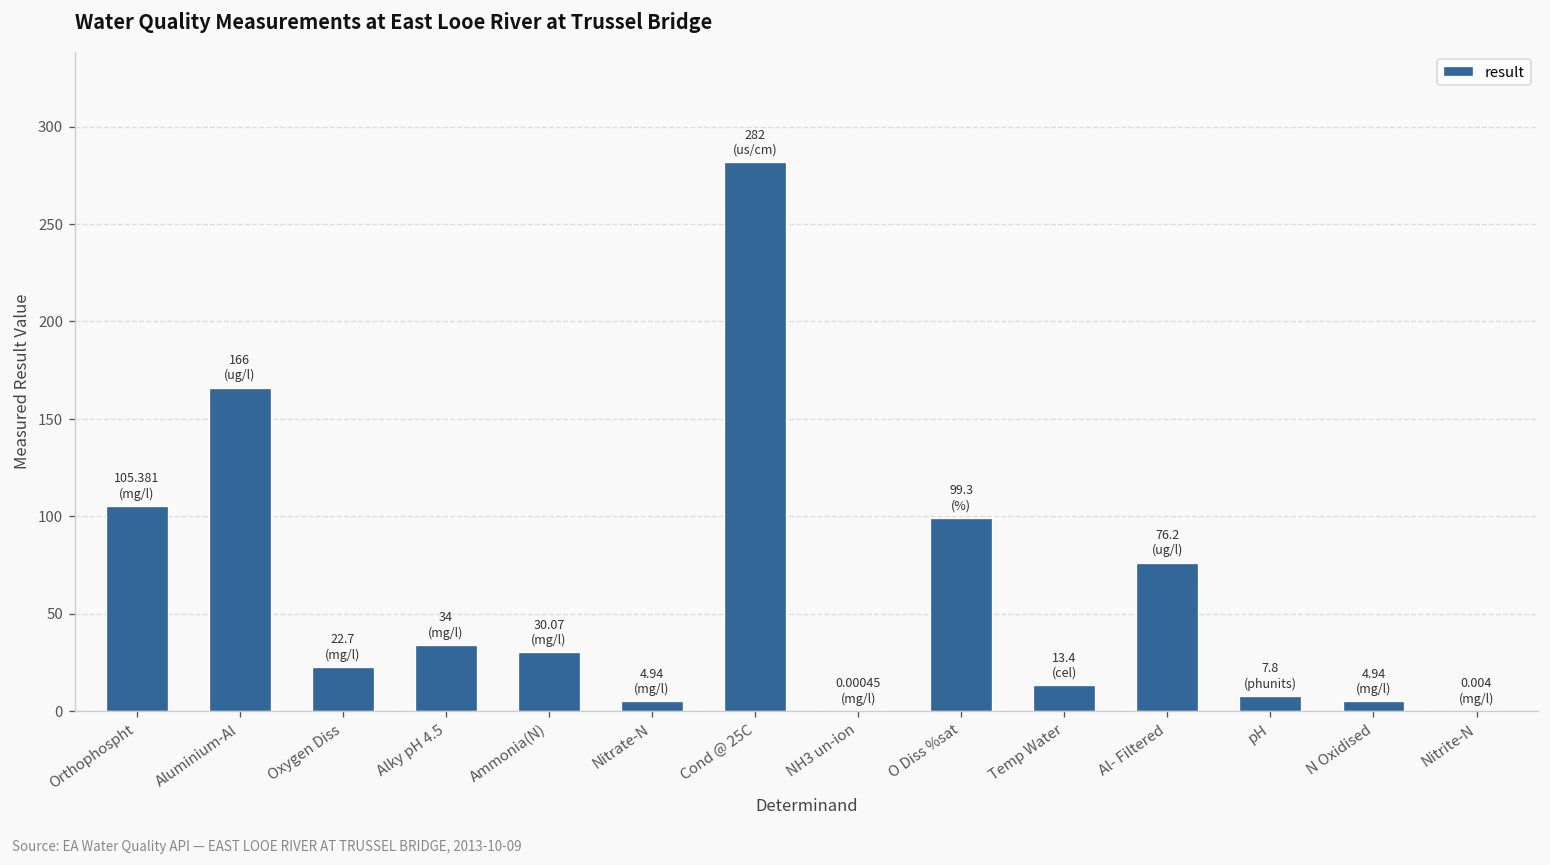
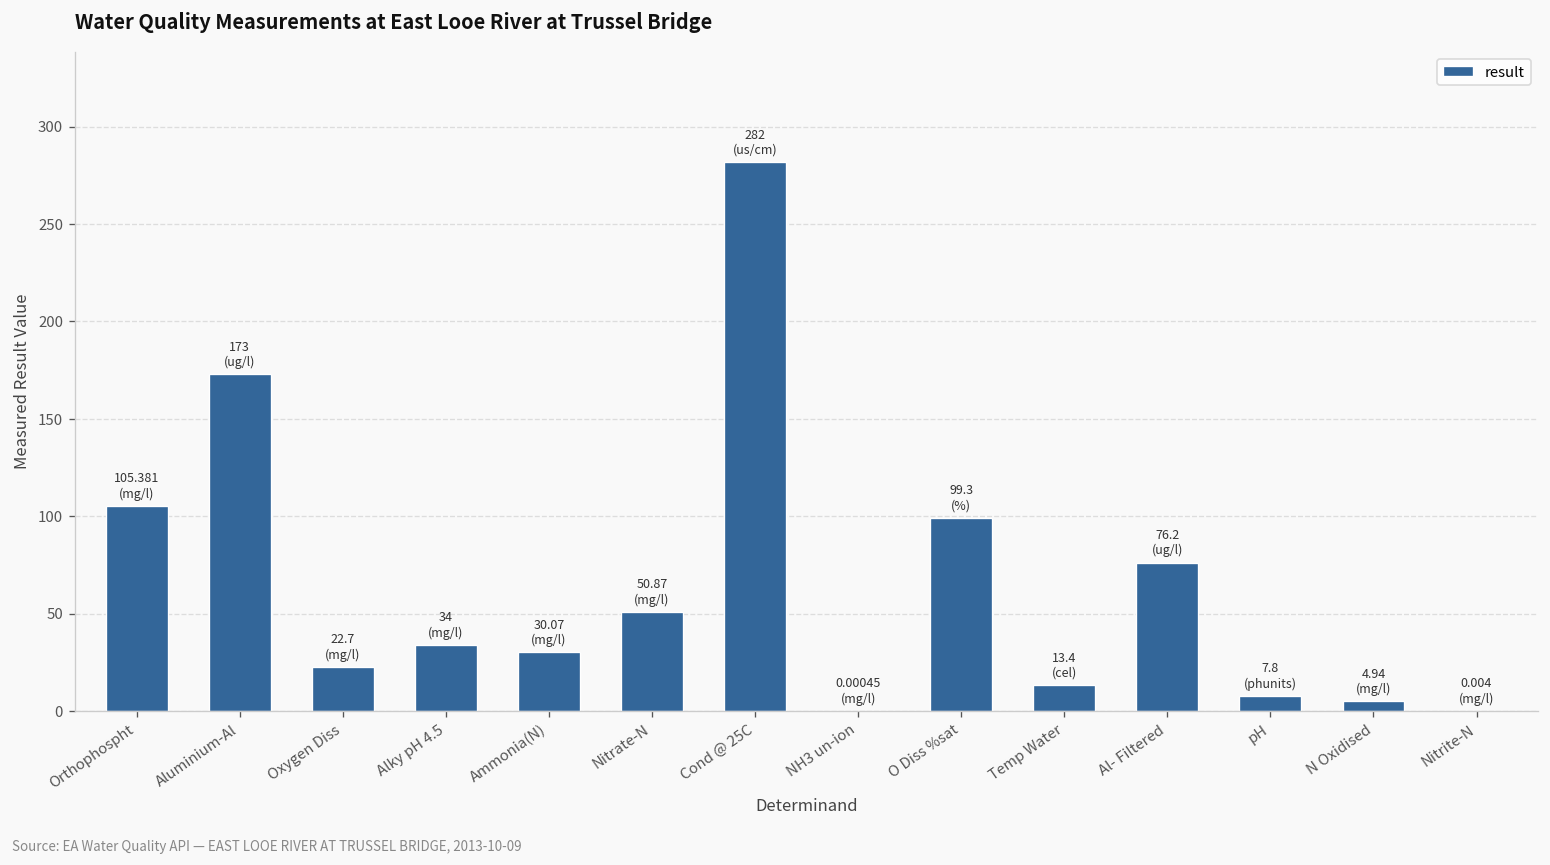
Aluminium-Al: 166 -> 173
Nitrate-N: 4.94 -> 50.87
